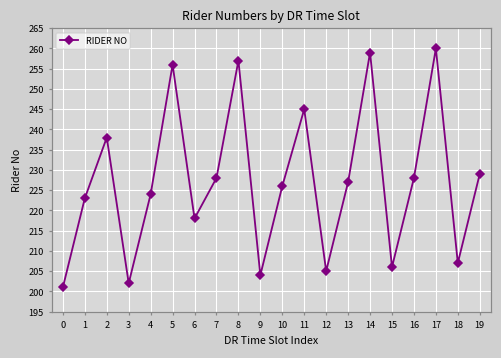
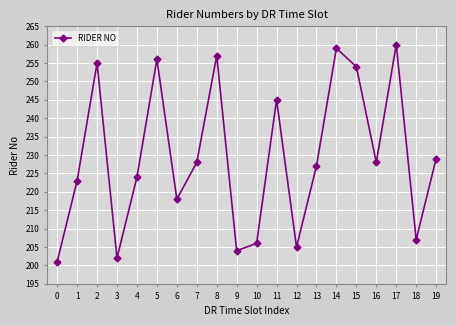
2: 238 -> 255
10: 226 -> 206
15: 206 -> 254
